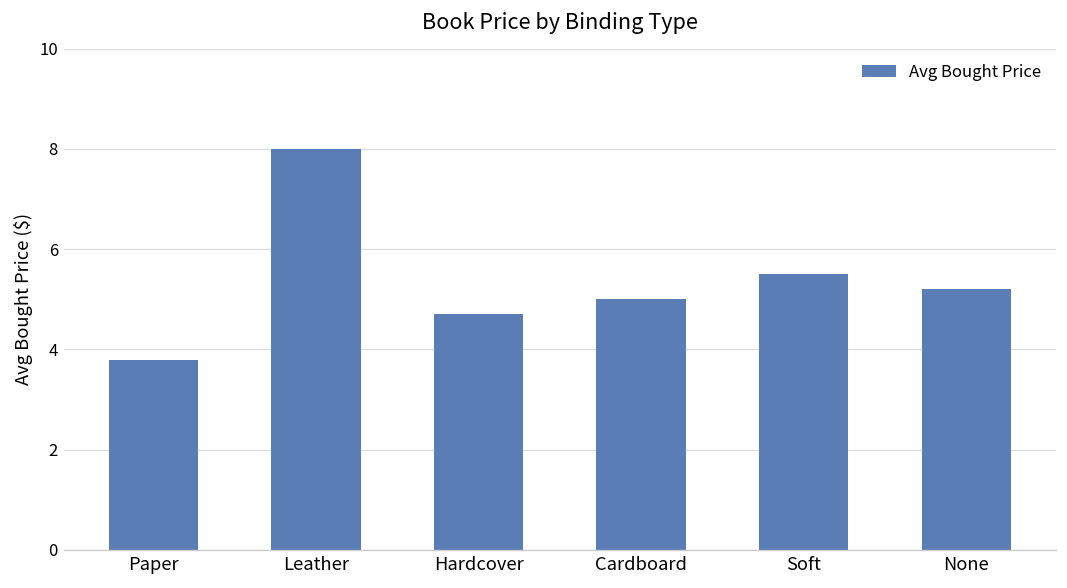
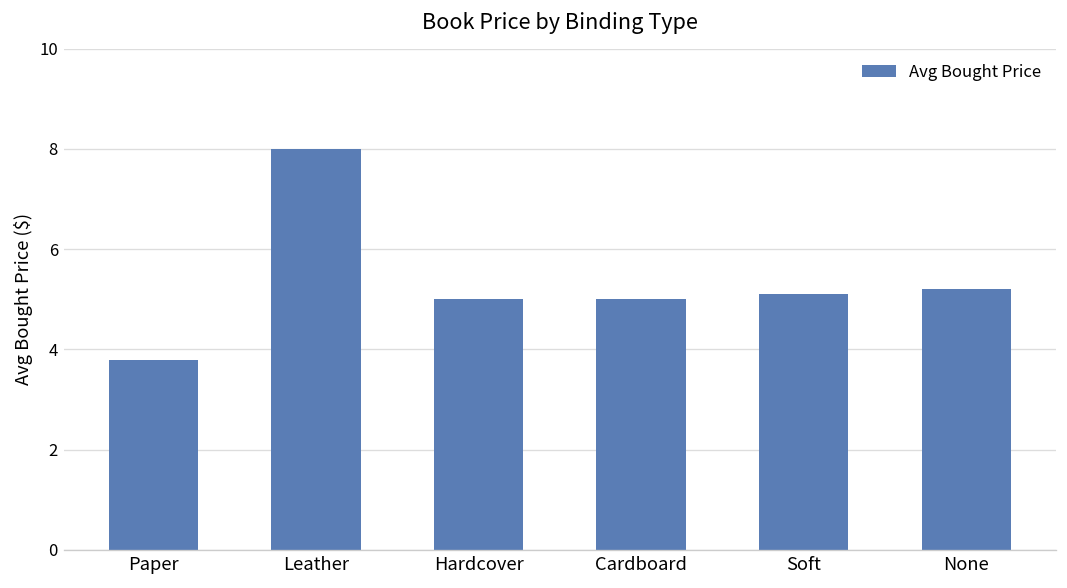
Hardcover: 4.7 -> 5.0
Soft: 5.5 -> 5.1
